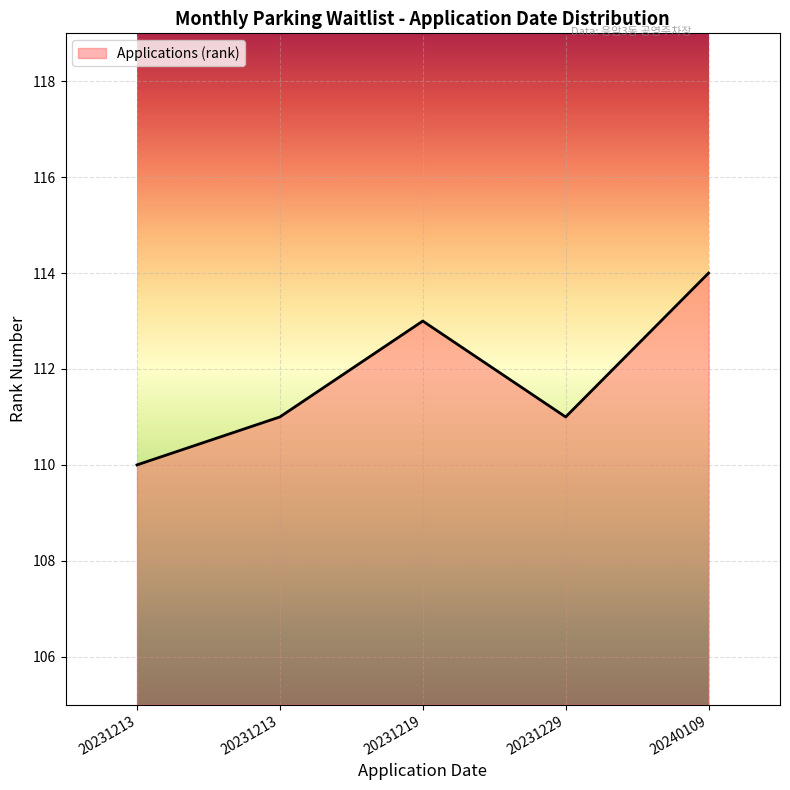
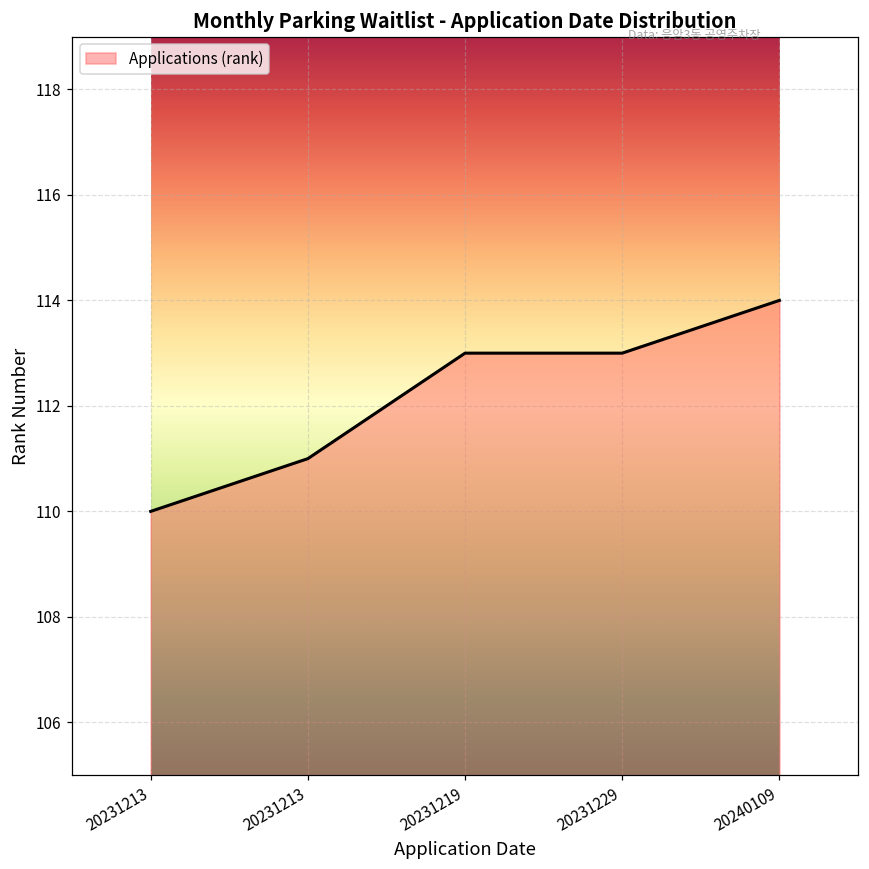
20231229: 111 -> 113
